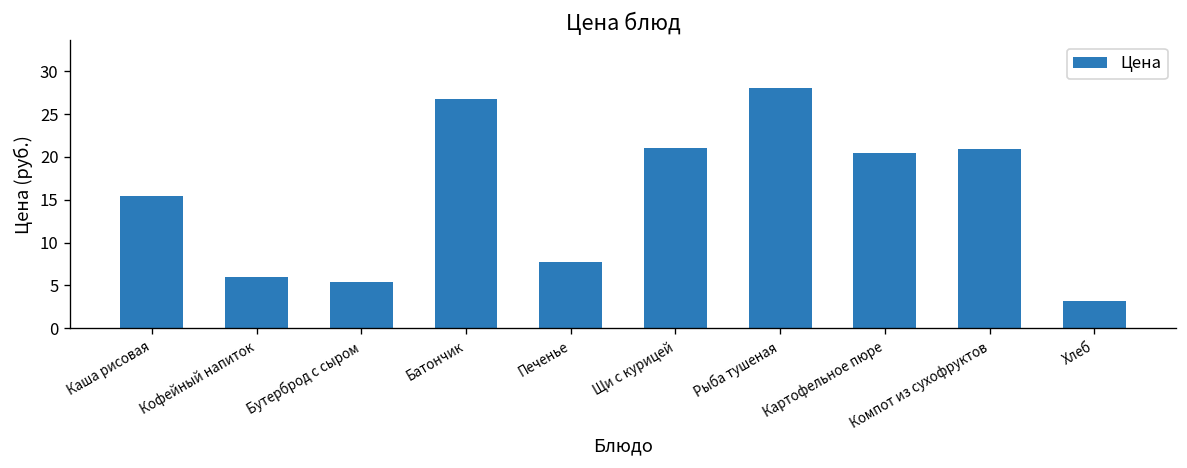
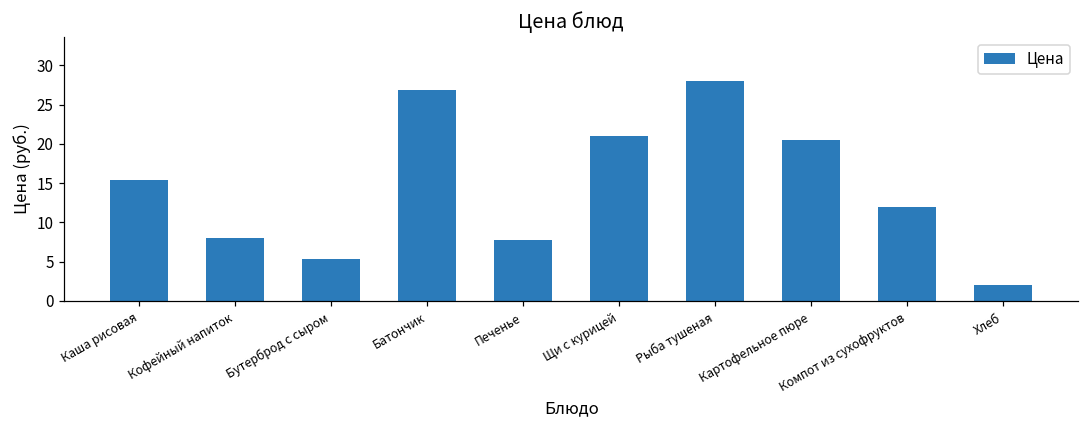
Кофейный напиток: 6 -> 8
Компот из сухофруктов: 21 -> 12
Хлеб: 3 -> 2
